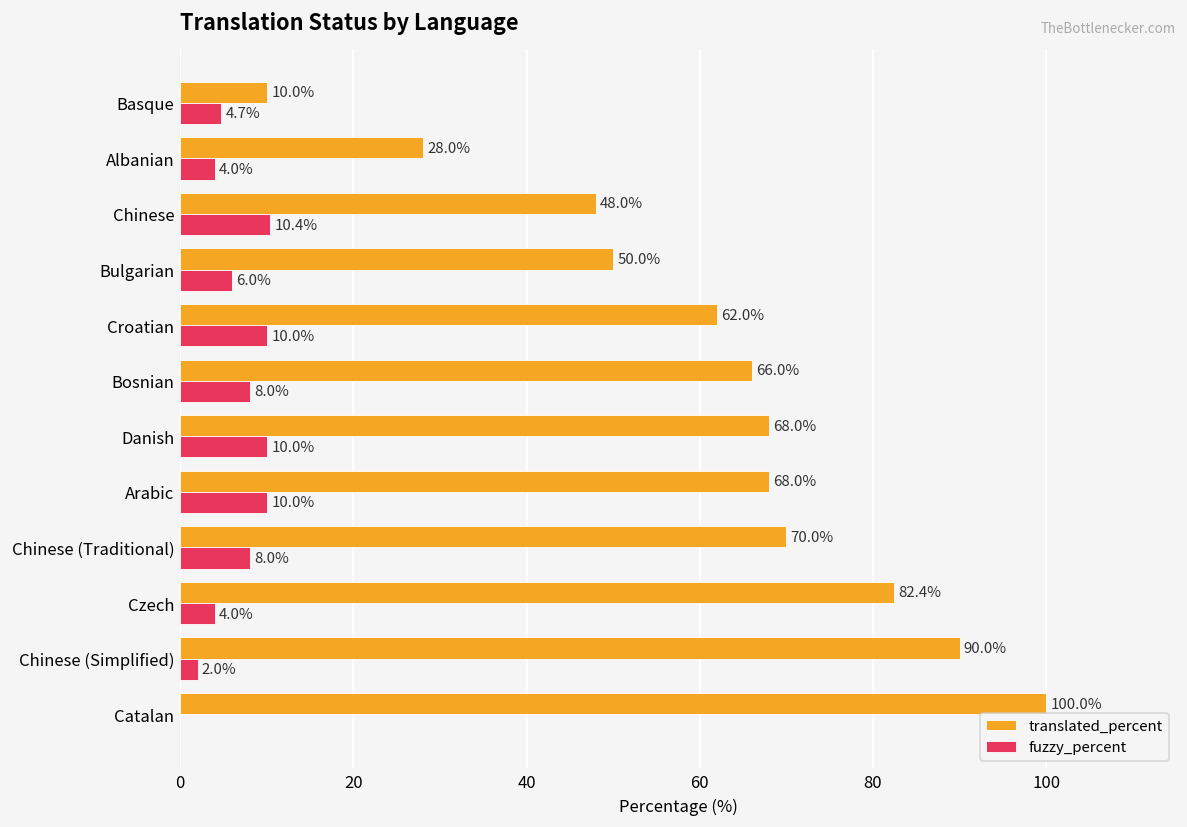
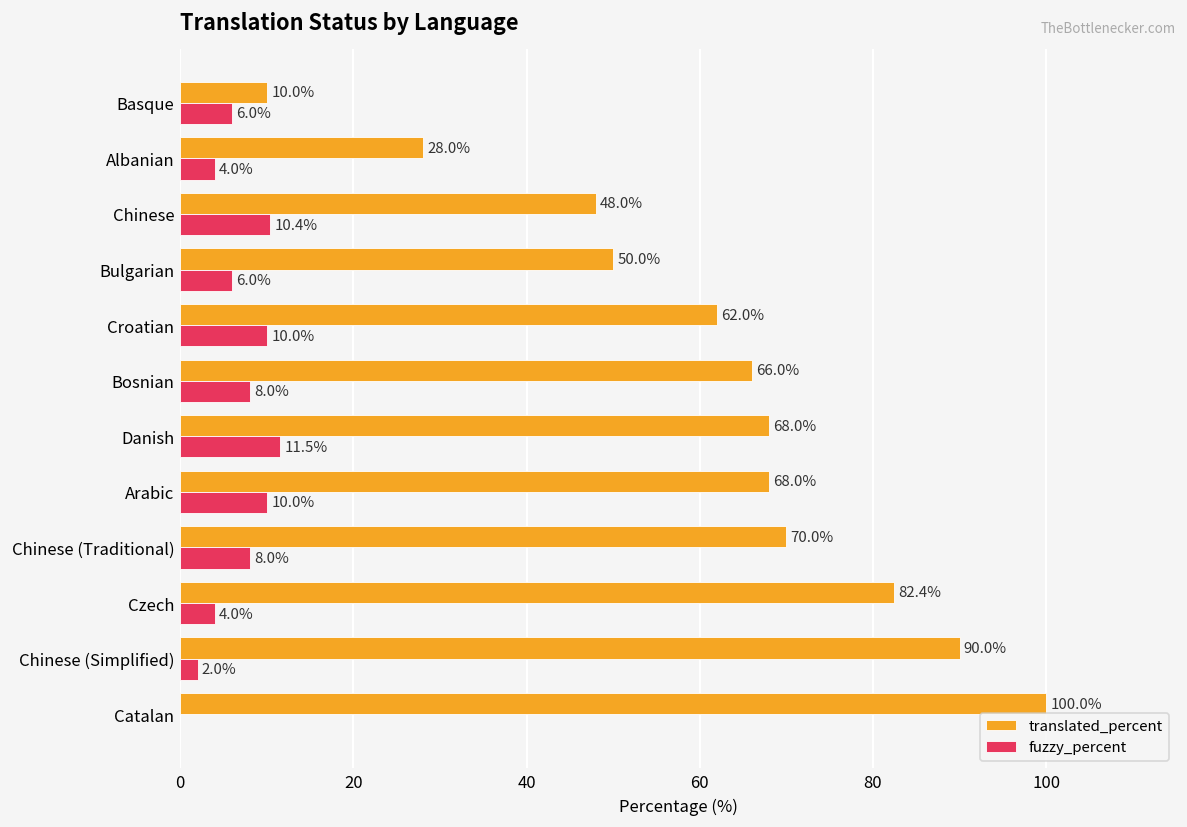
fuzzy_percent, Basque: 4.7% -> 6.0%
fuzzy_percent, Danish: 10.0% -> 11.5%
